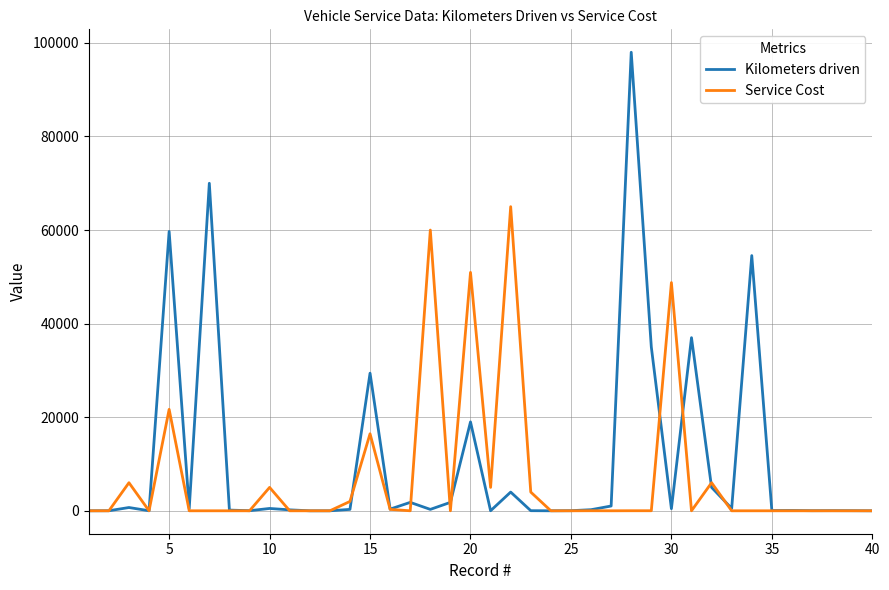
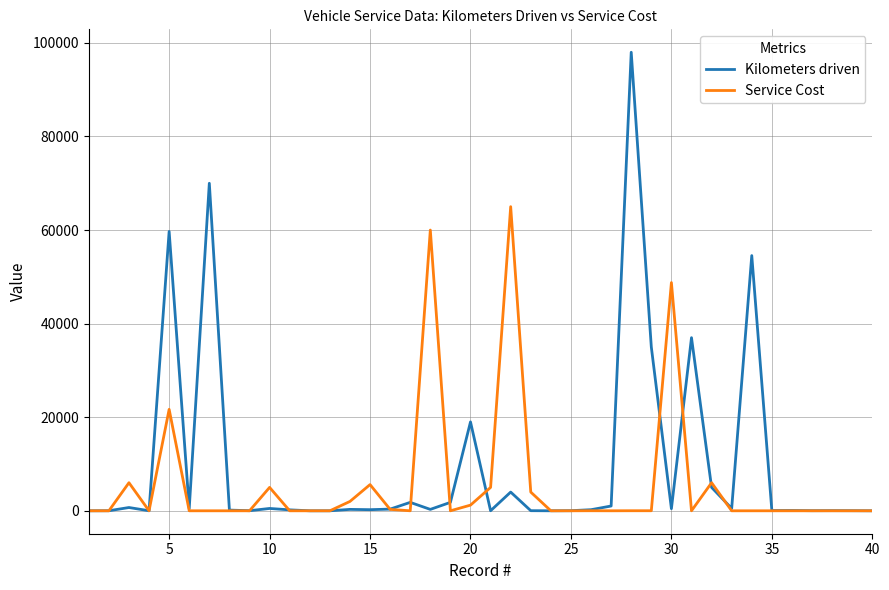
Kilometers driven, 15: 29000 -> 0
Service Cost, 15: 16000 -> 6000
Service Cost, 20: 51000 -> 1000
